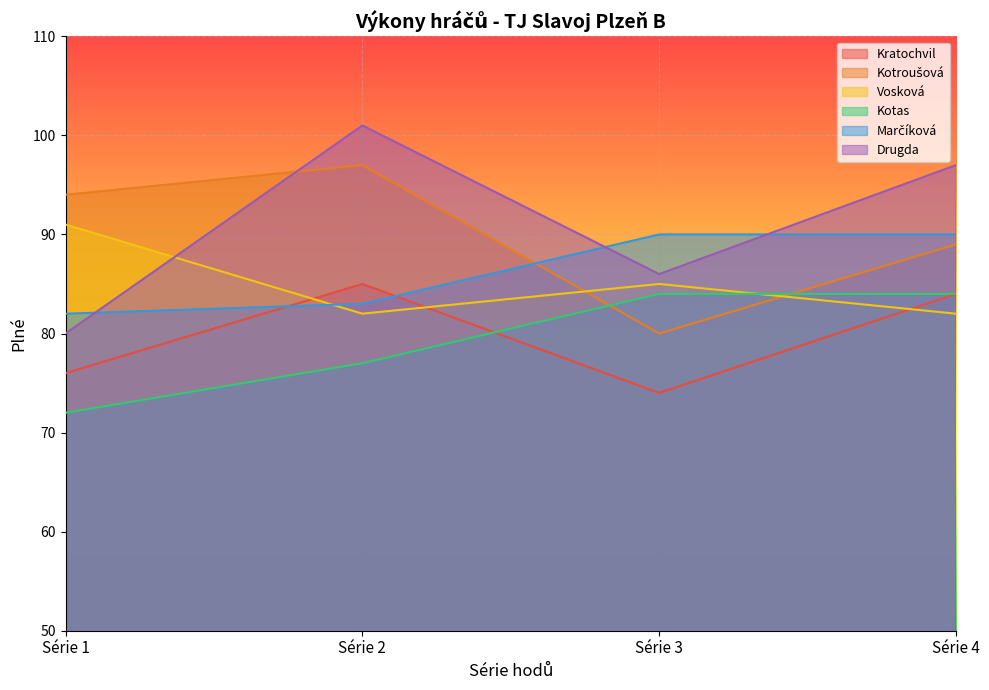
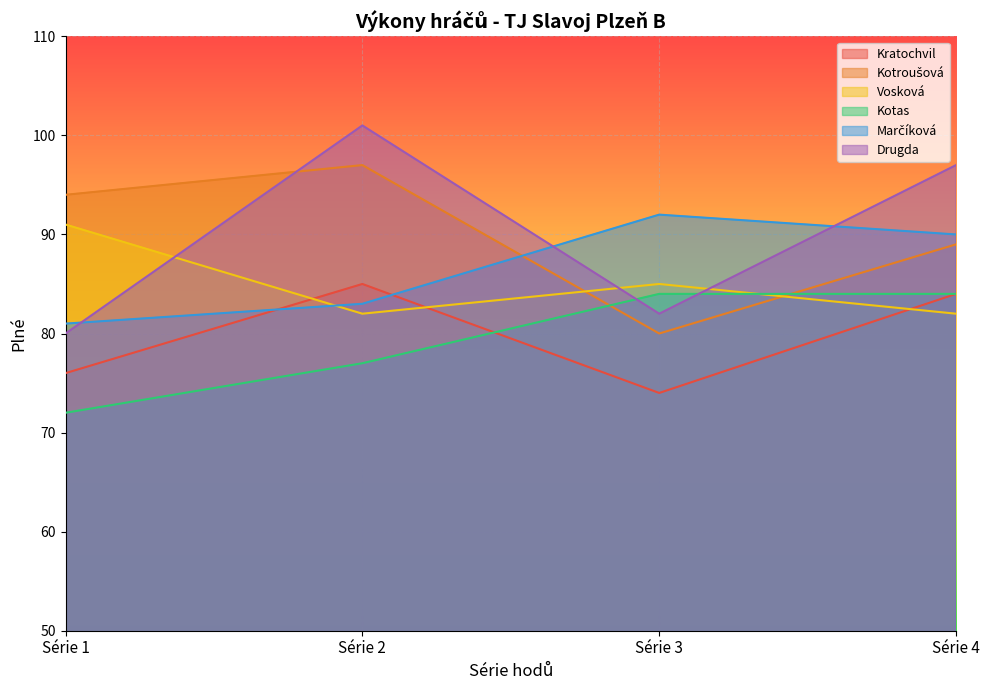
Marčíková, Série 1: 82 -> 81
Marčíková, Série 3: 90 -> 92
Drugda, Série 3: 86 -> 82
